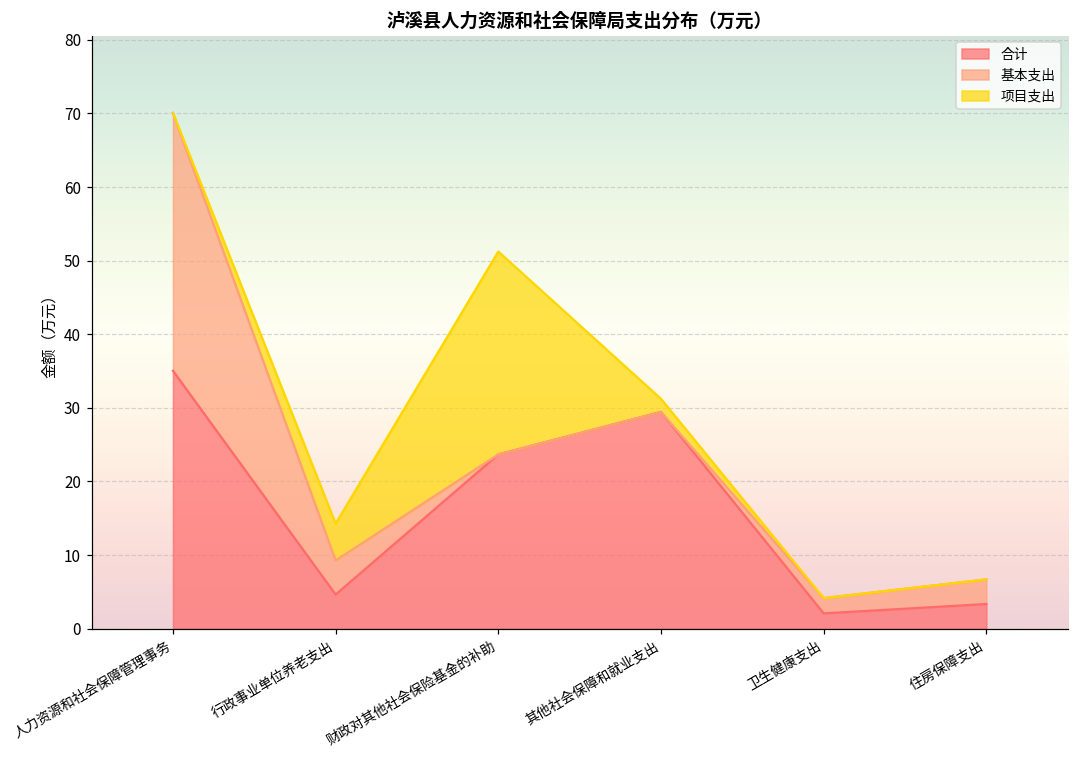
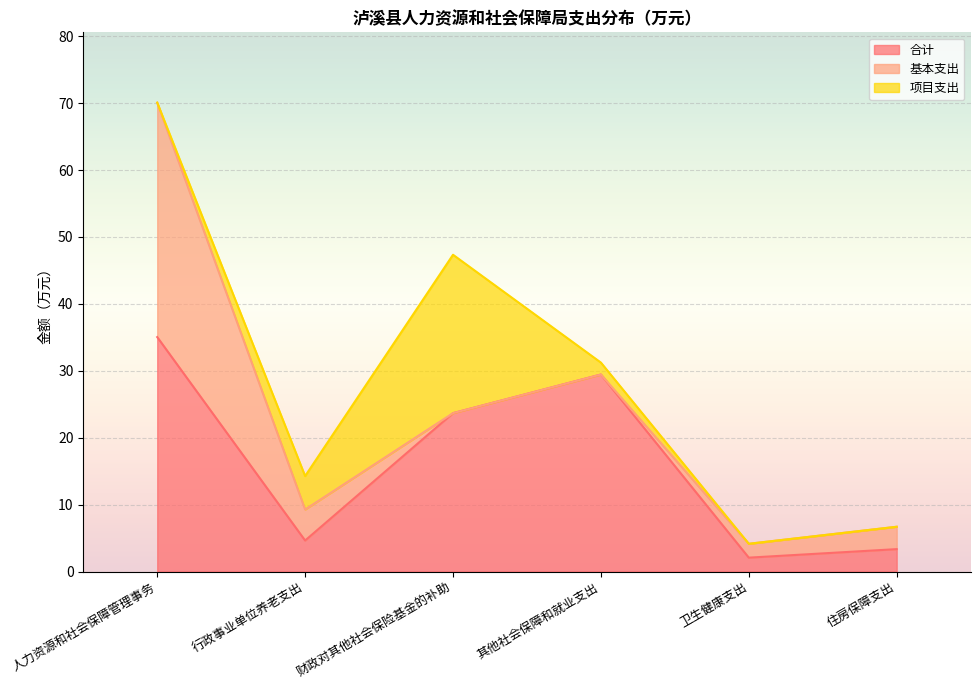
项目支出, 财政对其他社会保险基金的补助: 28 -> 24
